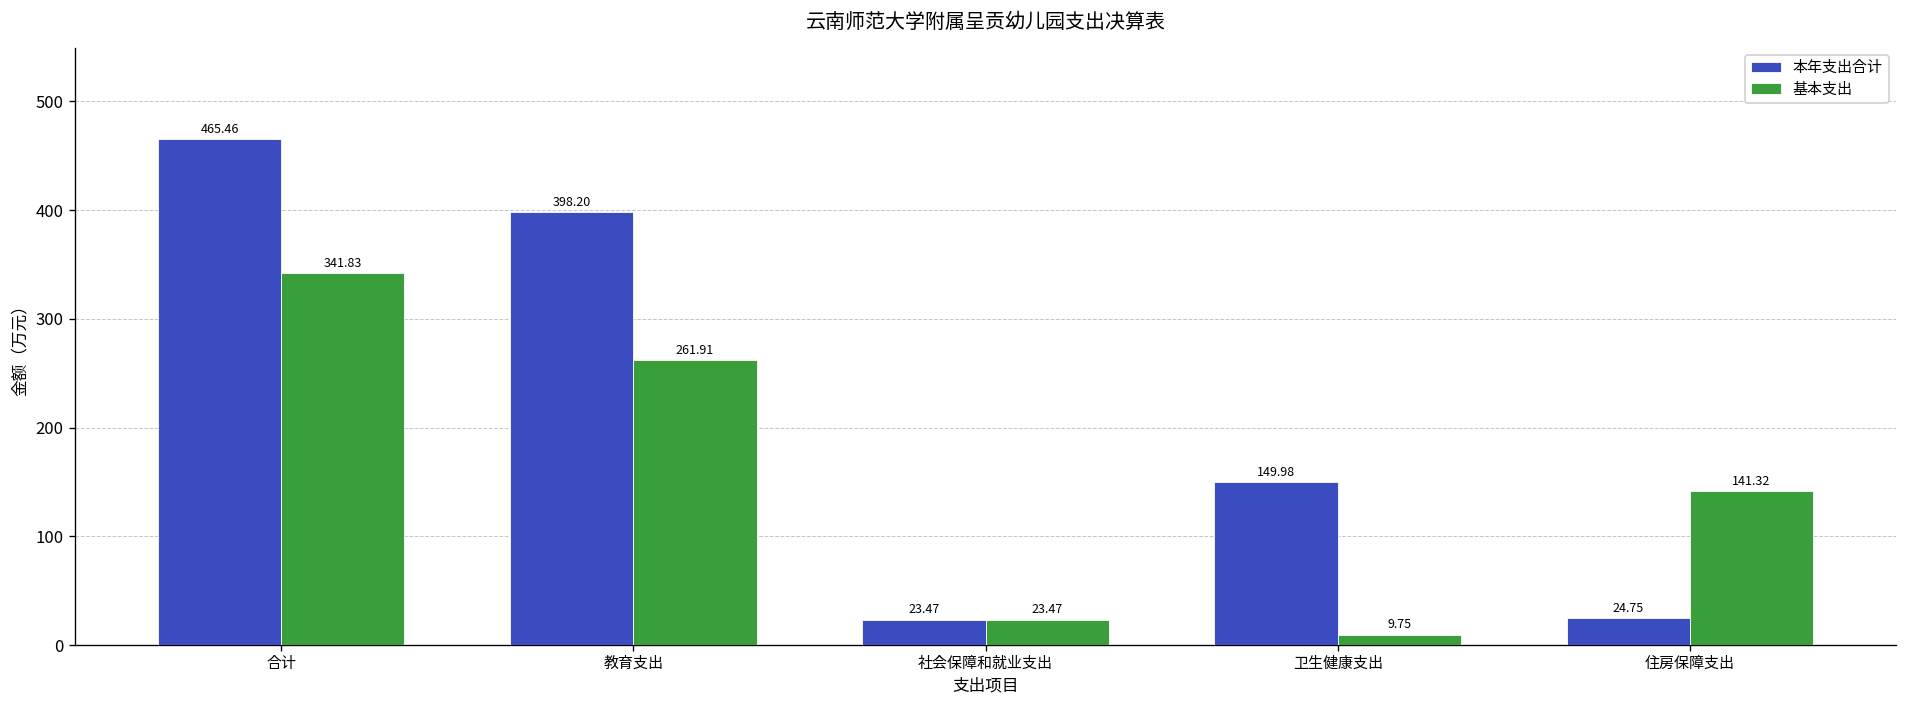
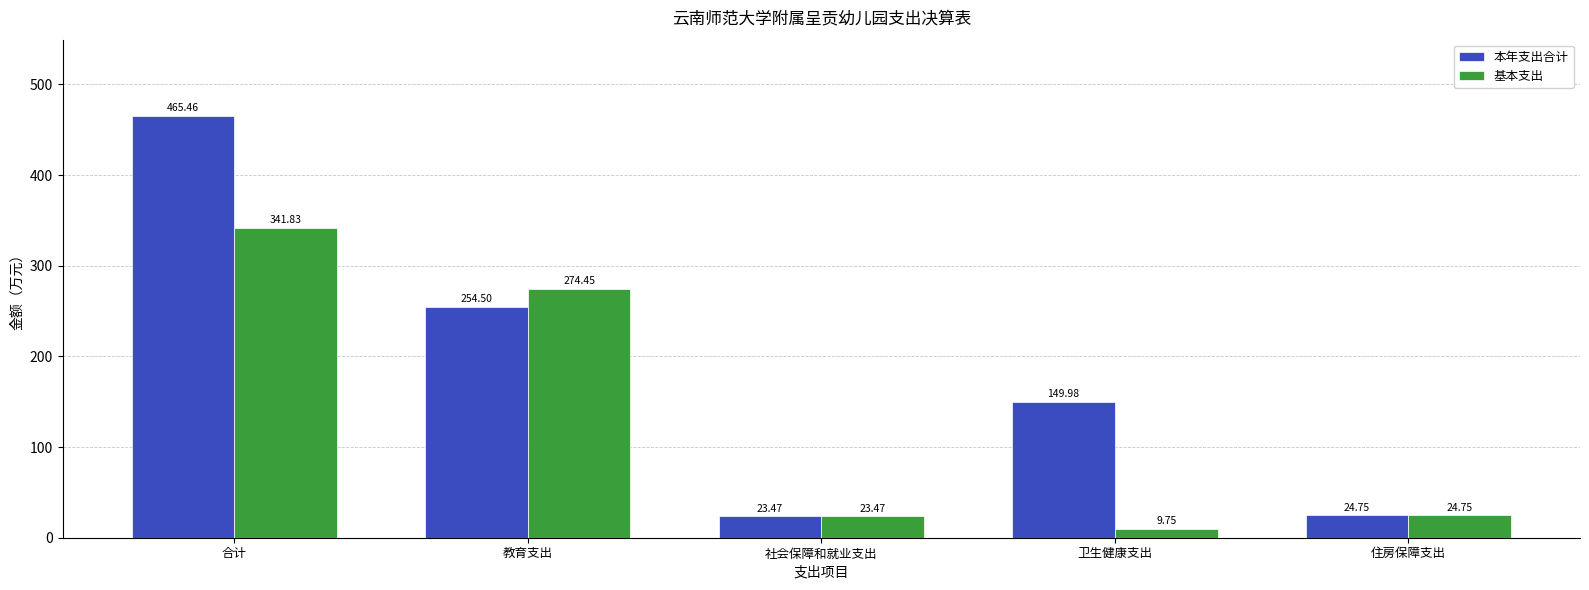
本年支出合计, 教育支出: 398.20 -> 254.50
基本支出, 教育支出: 261.91 -> 274.45
基本支出, 住房保障支出: 141.32 -> 24.75
